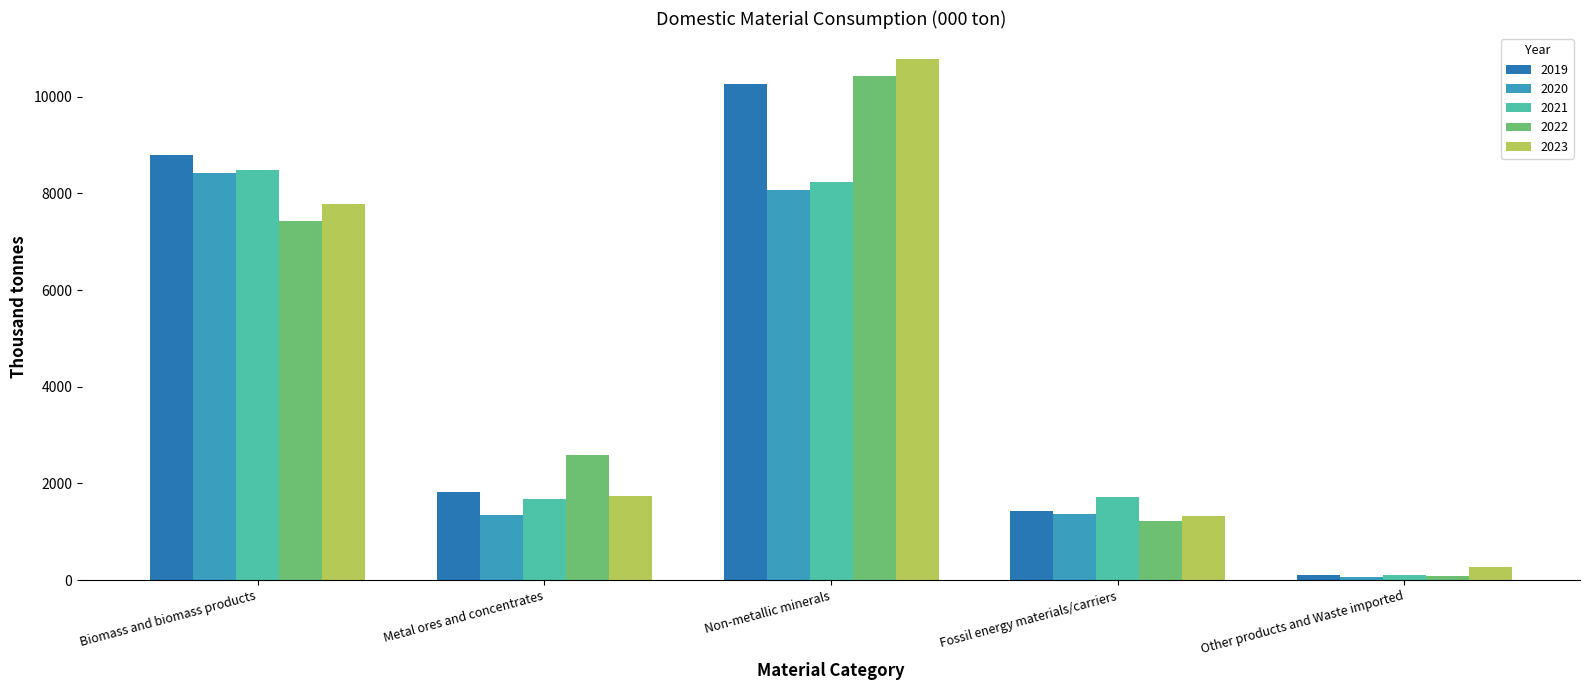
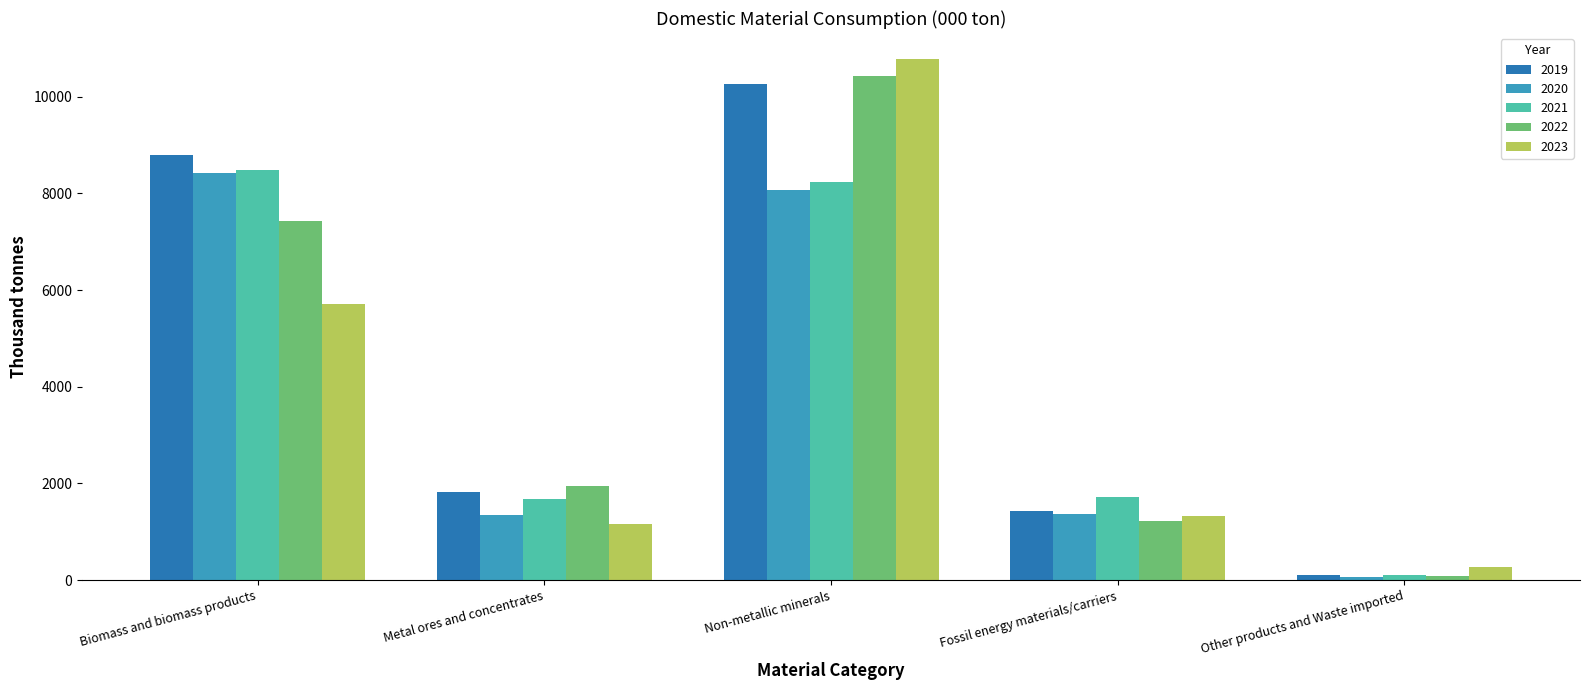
2023, Biomass and biomass products: 7800 -> 5700
2022, Metal ores and concentrates: 2600 -> 2000
2023, Metal ores and concentrates: 1700 -> 1200
